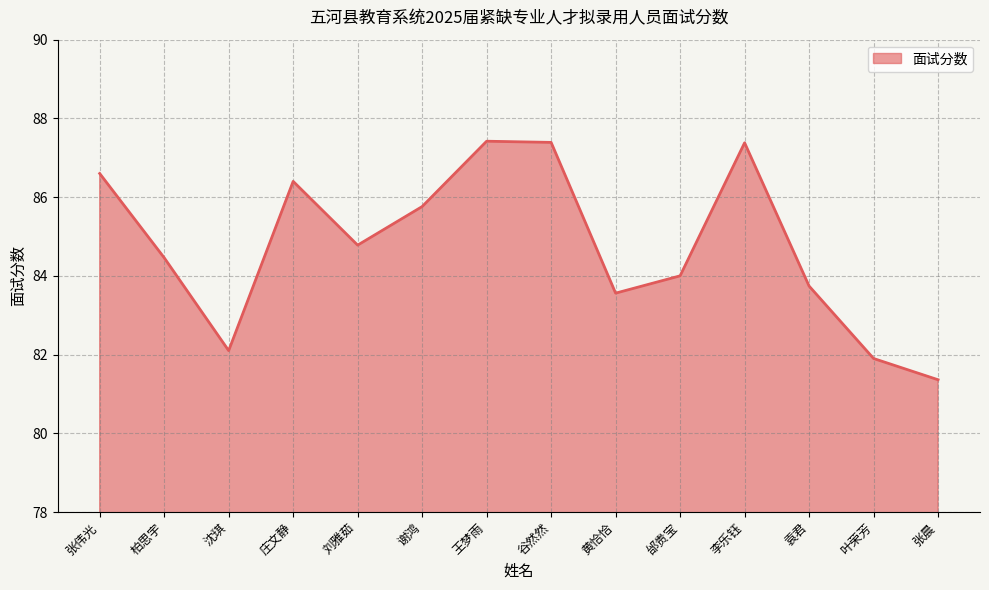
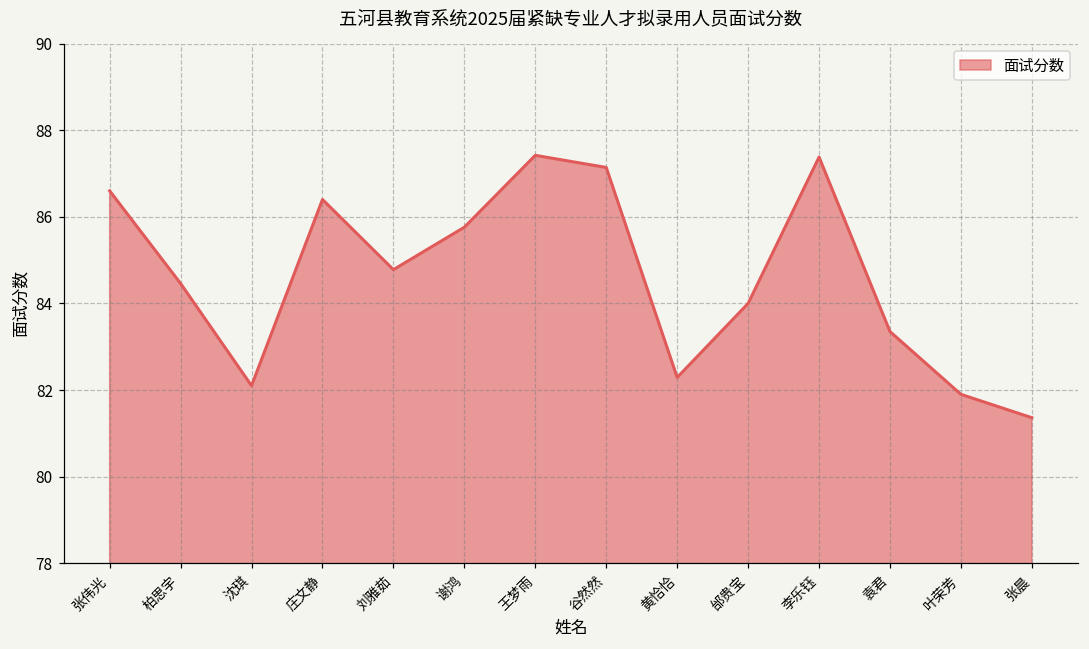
谷然然: 87.4 -> 87.1
黄恰恰: 83.6 -> 82.3
袁君: 83.7 -> 83.4
